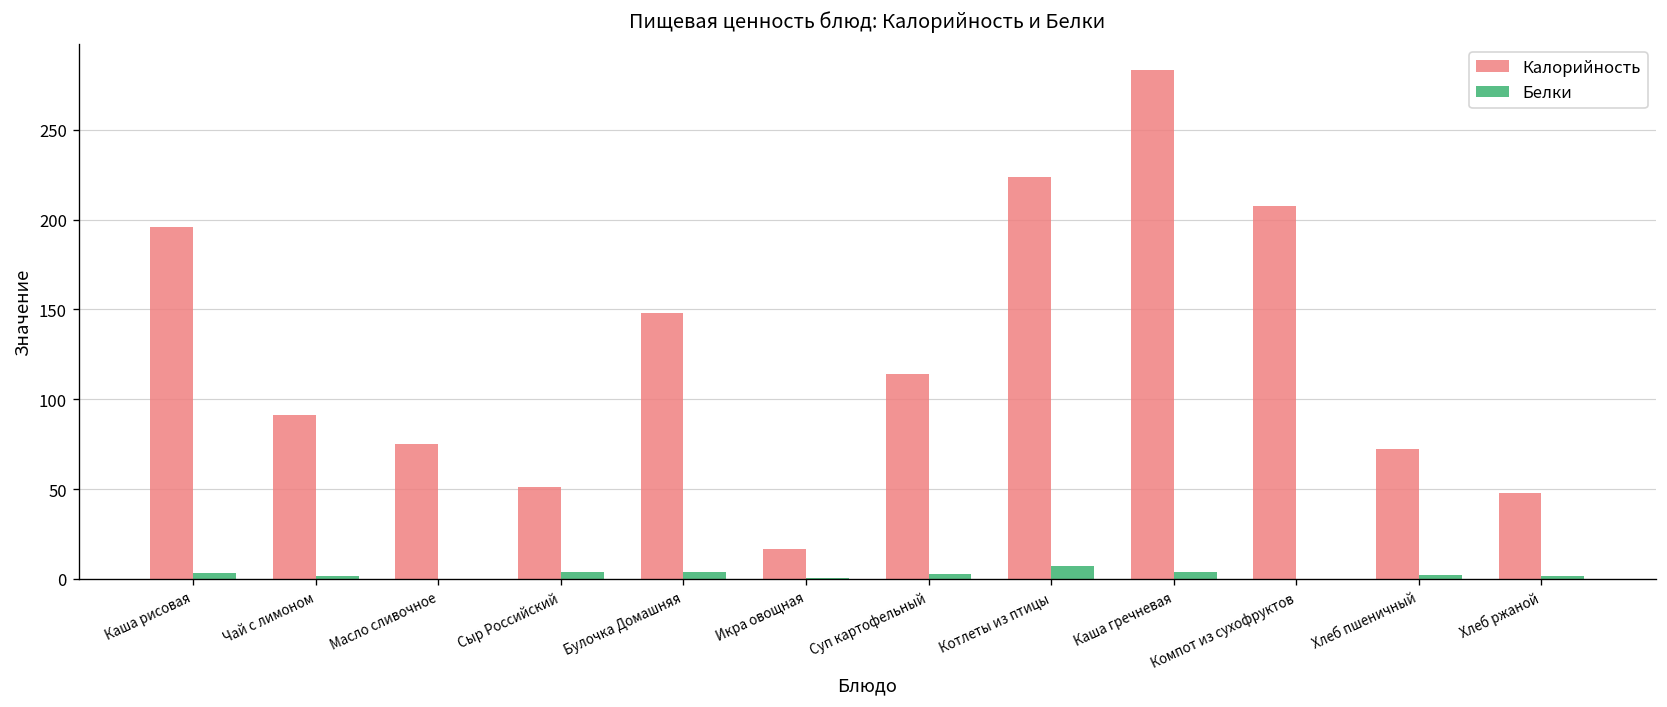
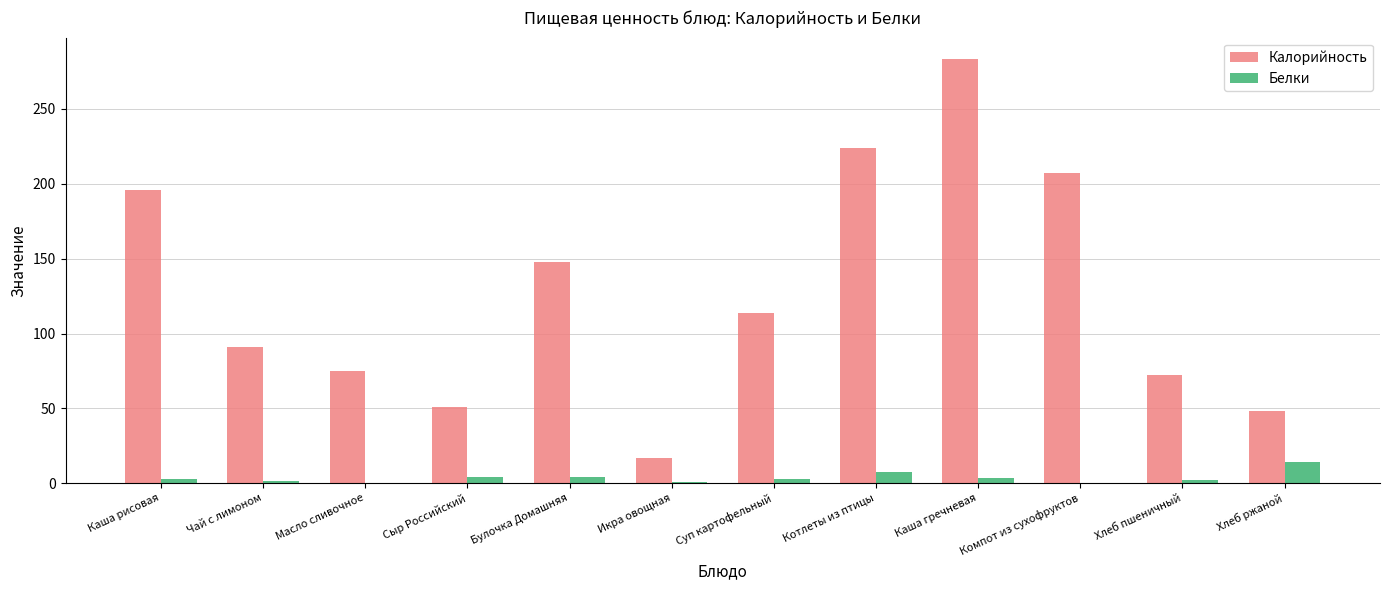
Белки, Хлеб ржаной: 2 -> 14
